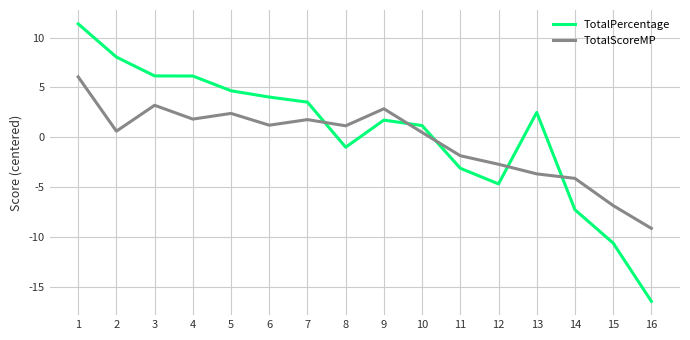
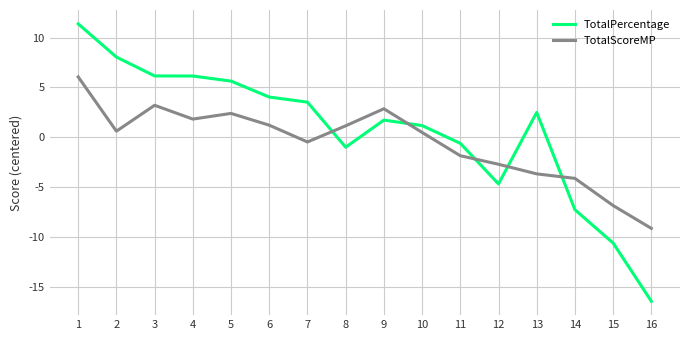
TotalPercentage, 5: 5 -> 6
TotalScoreMP, 7: 2 -> 0
TotalPercentage, 11: -3 -> -1
